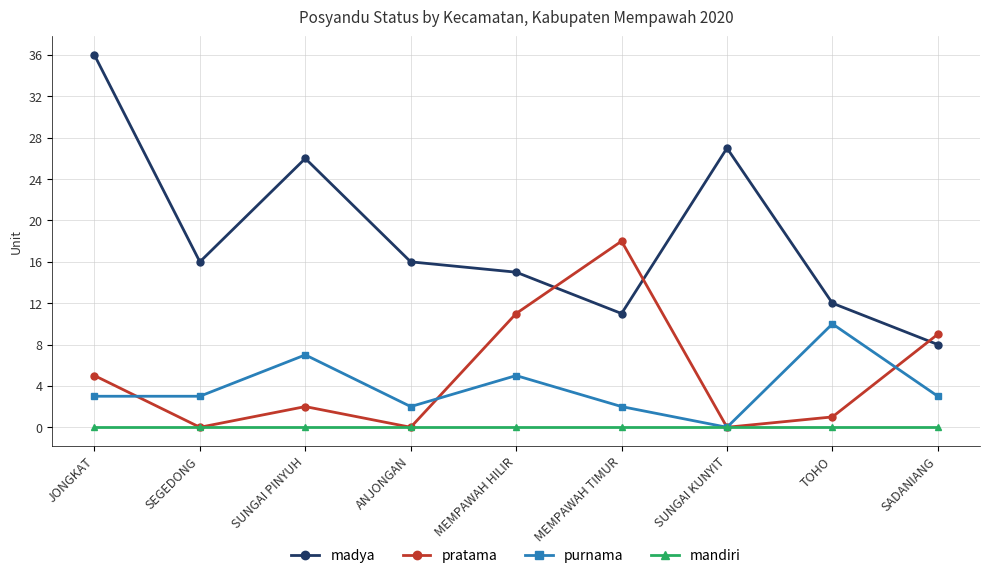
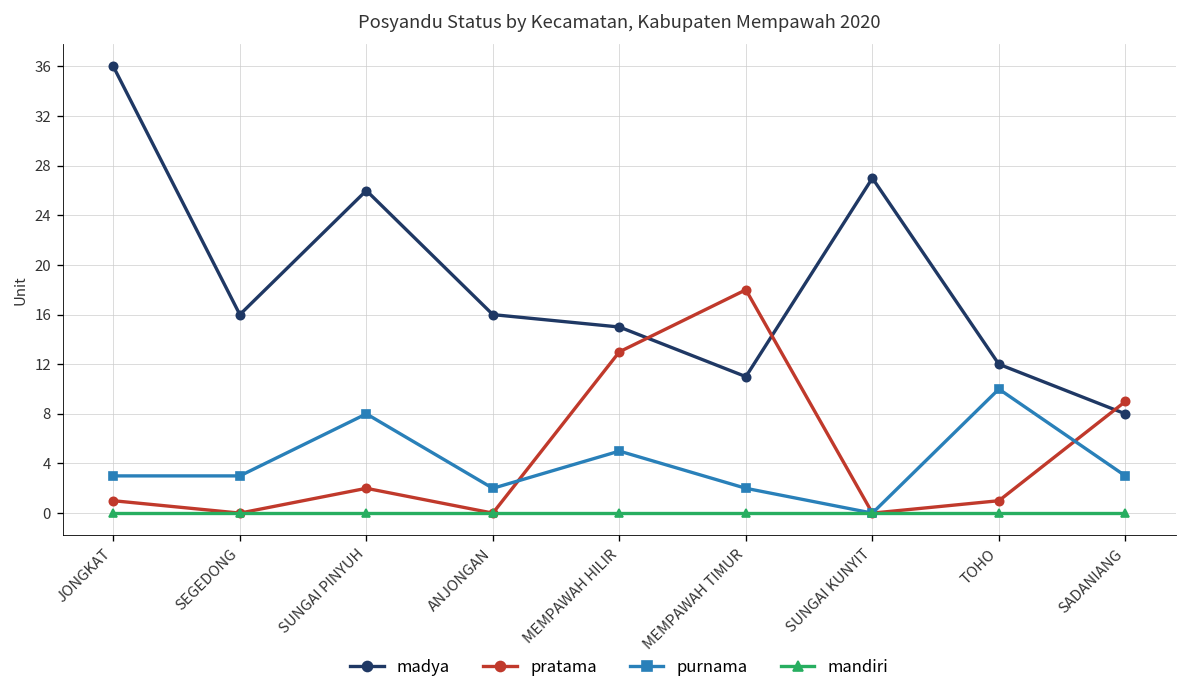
pratama, JONGKAT: 5 -> 1
purnama, SUNGAI PINYUH: 7 -> 8
pratama, MEMPAWAH HILIR: 11 -> 13
